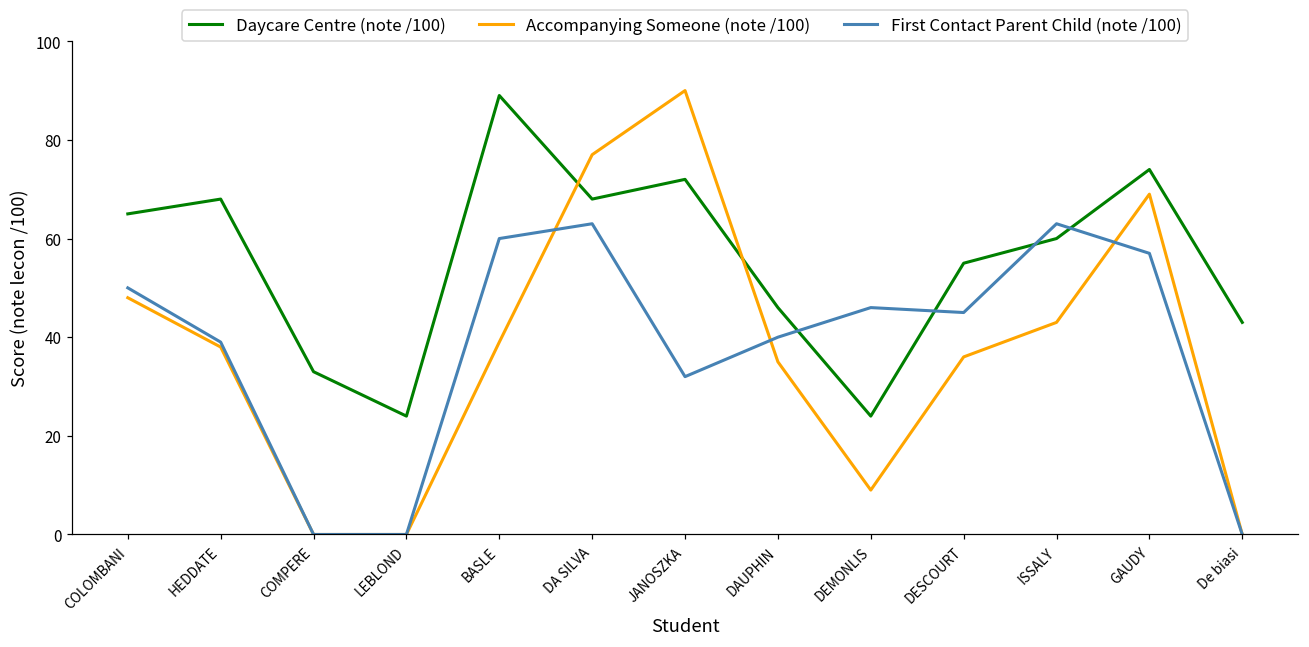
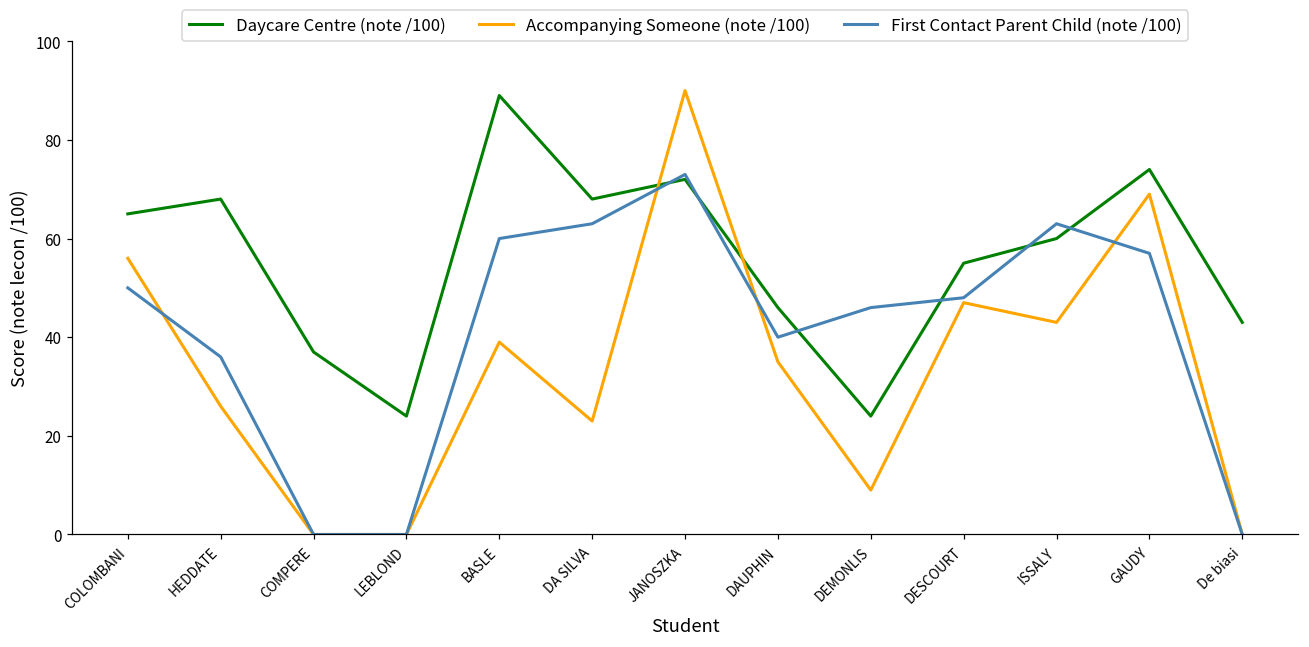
Accompanying Someone (note /100), COLOMBANI: 48 -> 56
Accompanying Someone (note /100), HEDDATE: 38 -> 26
First Contact Parent Child (note /100), HEDDATE: 39 -> 36
Daycare Centre (note /100), COMPERE: 33 -> 37
Accompanying Someone (note /100), DA SILVA: 77 -> 23
First Contact Parent Child (note /100), JANOSZKA: 32 -> 73
Accompanying Someone (note /100), DESCOURT: 36 -> 47
First Contact Parent Child (note /100), DESCOURT: 45 -> 48
